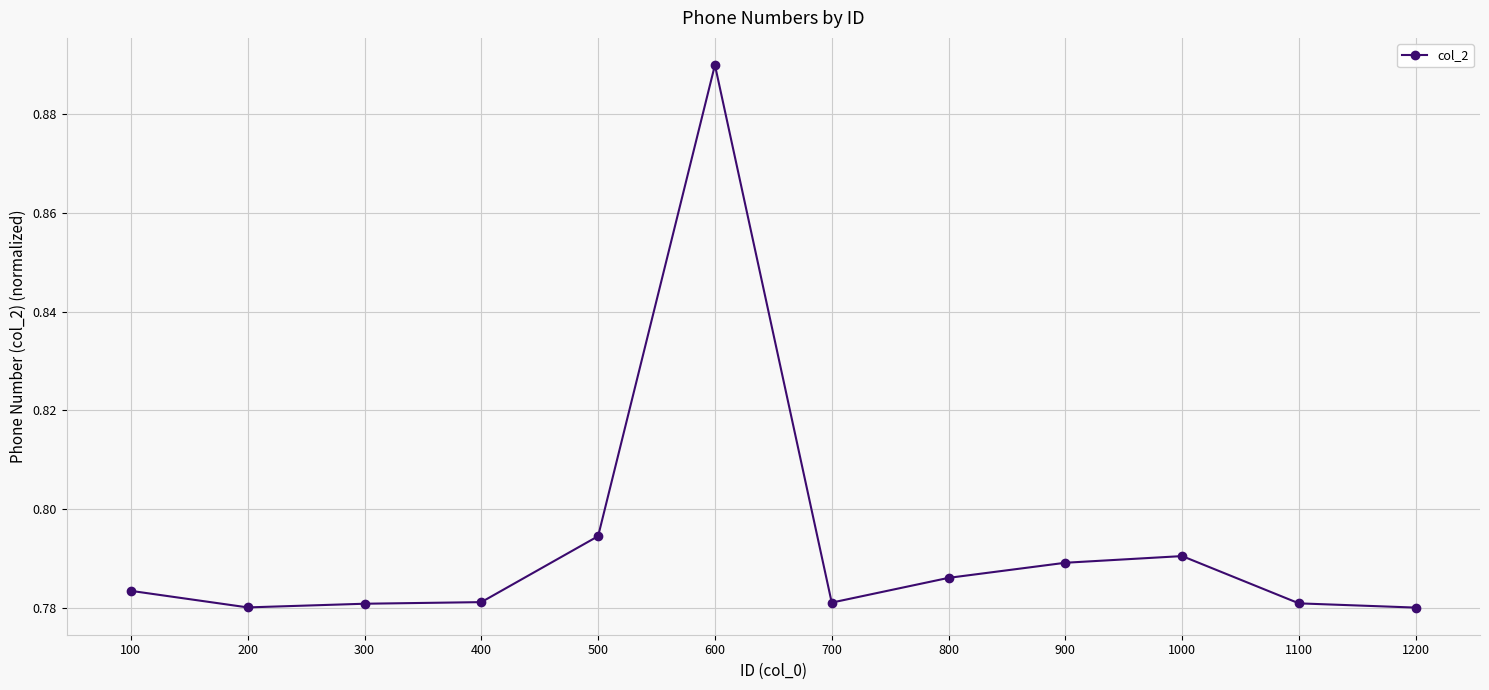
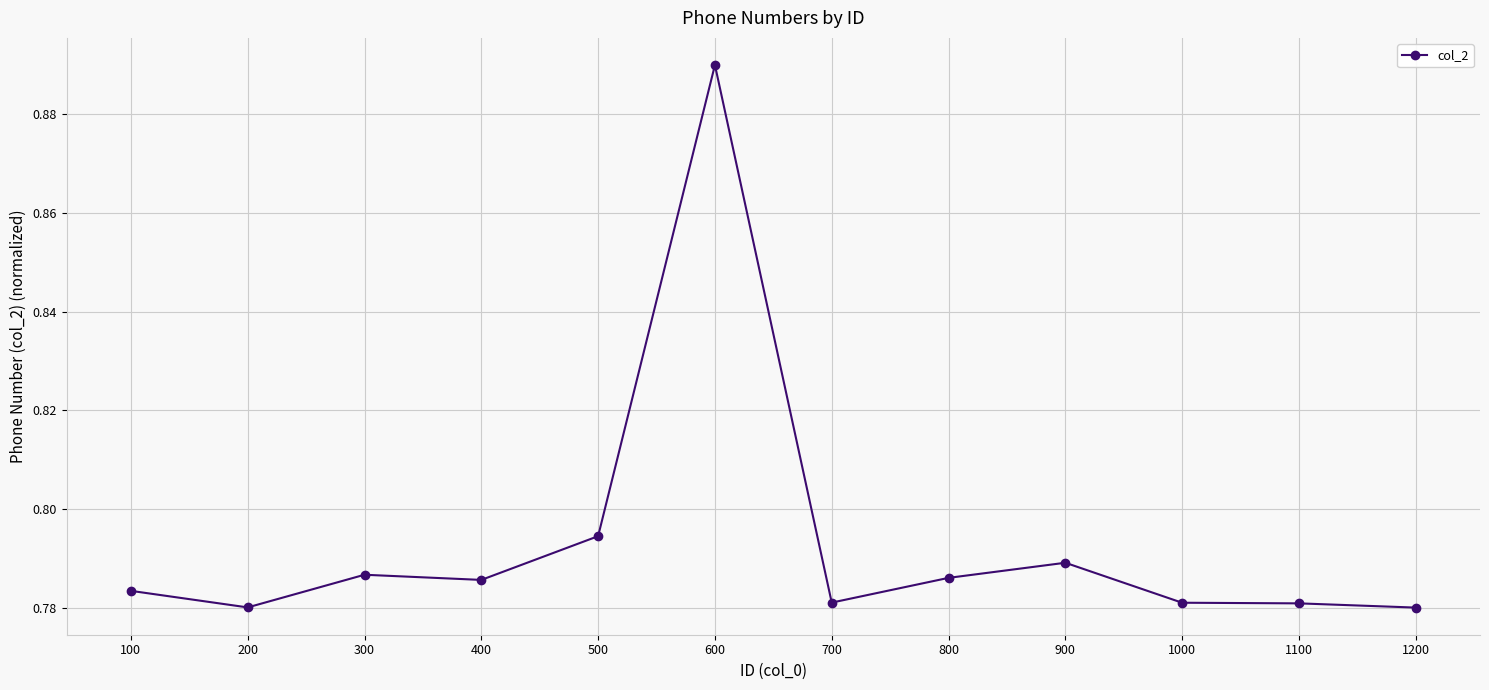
300: 0.781 -> 0.787
400: 0.781 -> 0.786
1000: 0.790 -> 0.781
